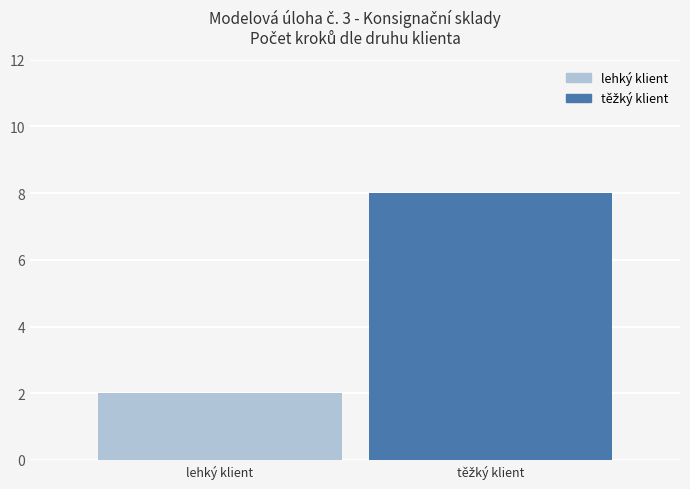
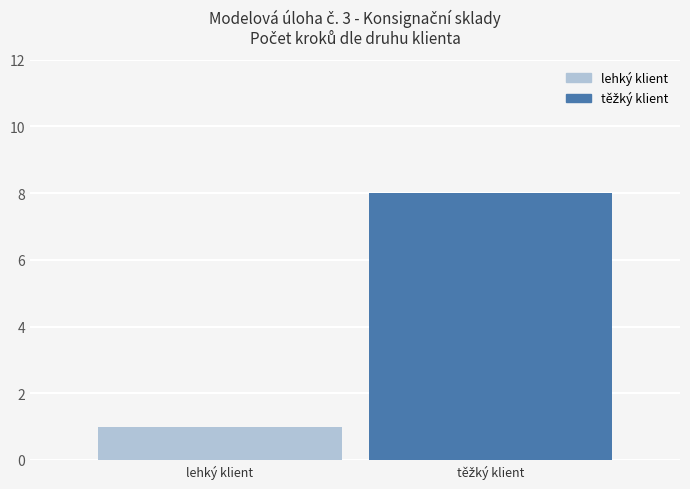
lehký klient: 2 -> 1
